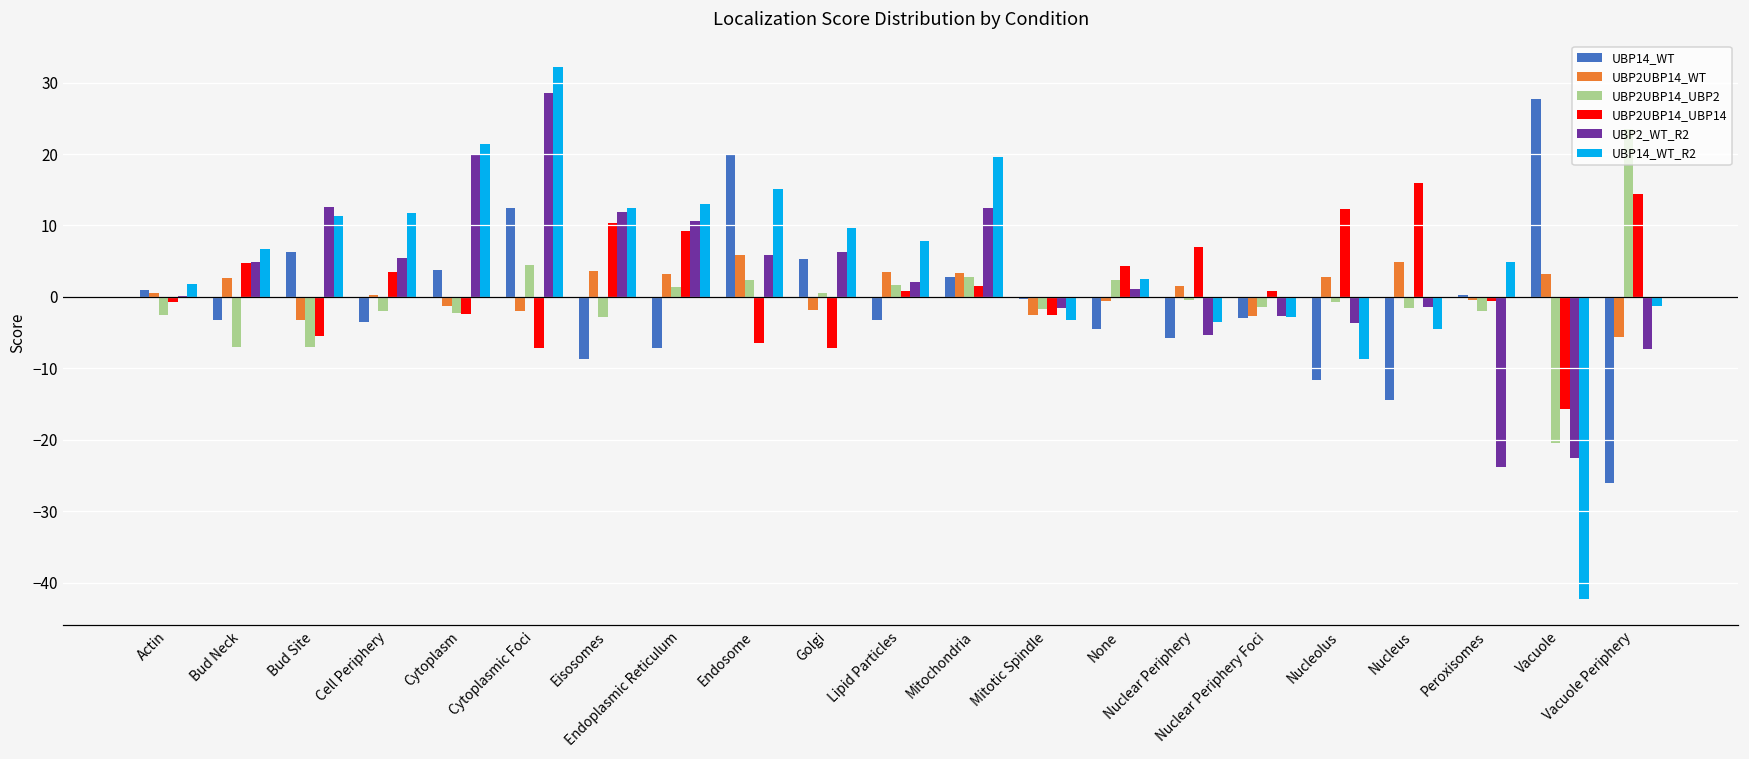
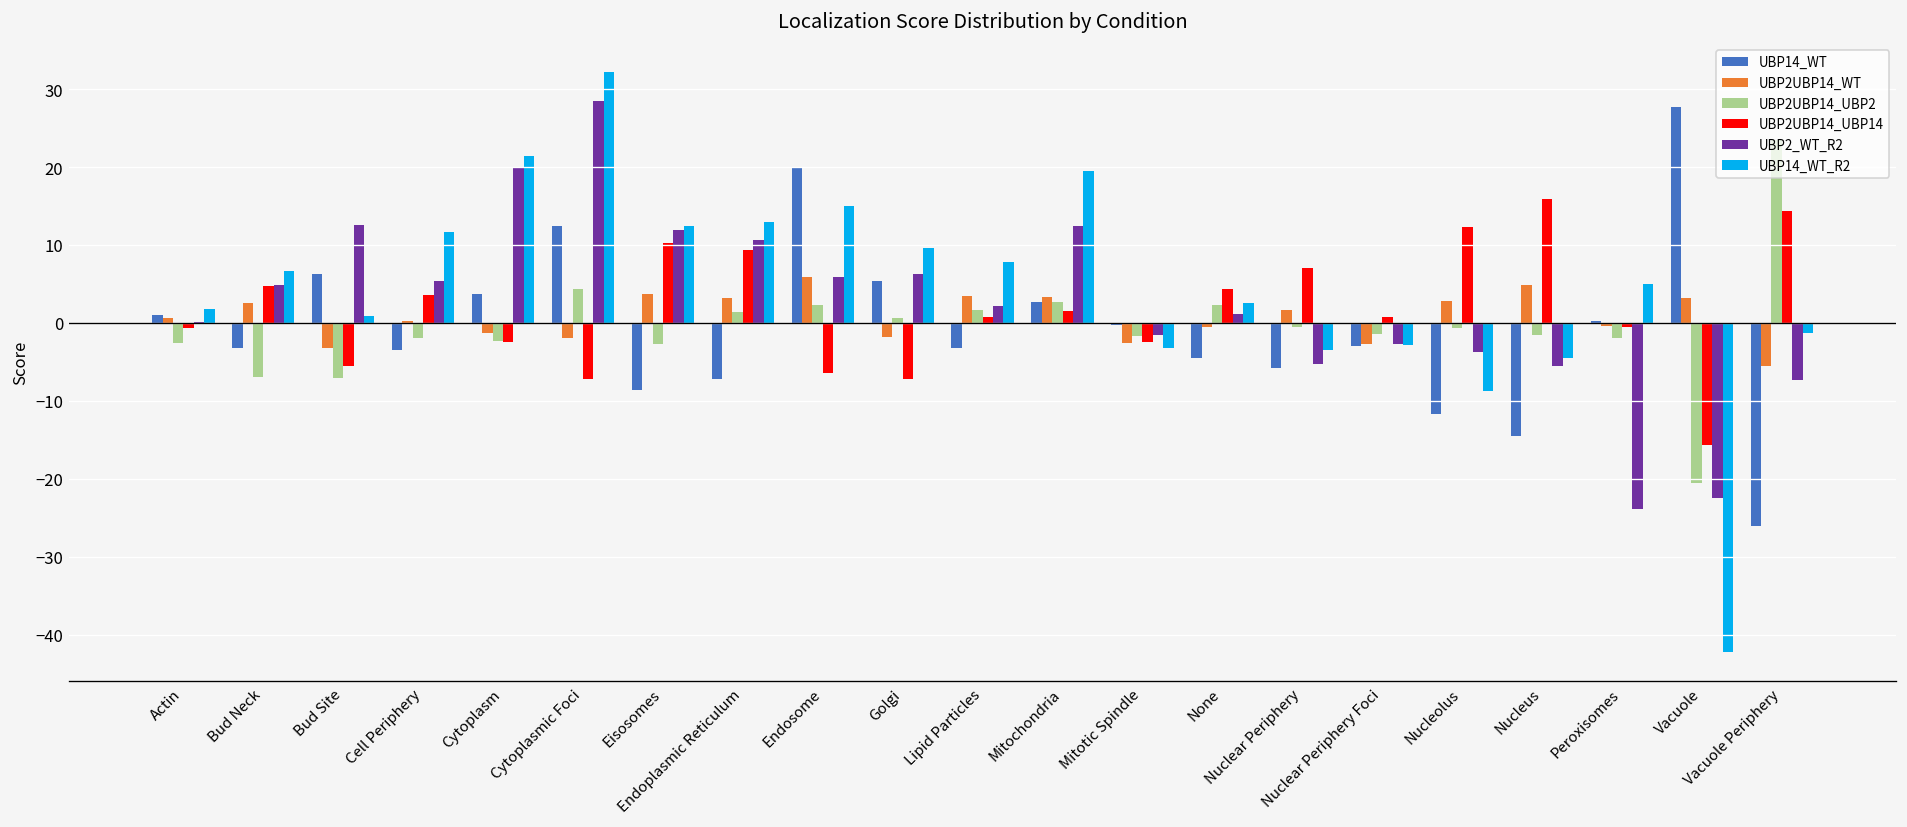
UBP14_WT_R2, Bud Site: 11 -> 1
UBP2_WT_R2, Nucleus: -1 -> -6
